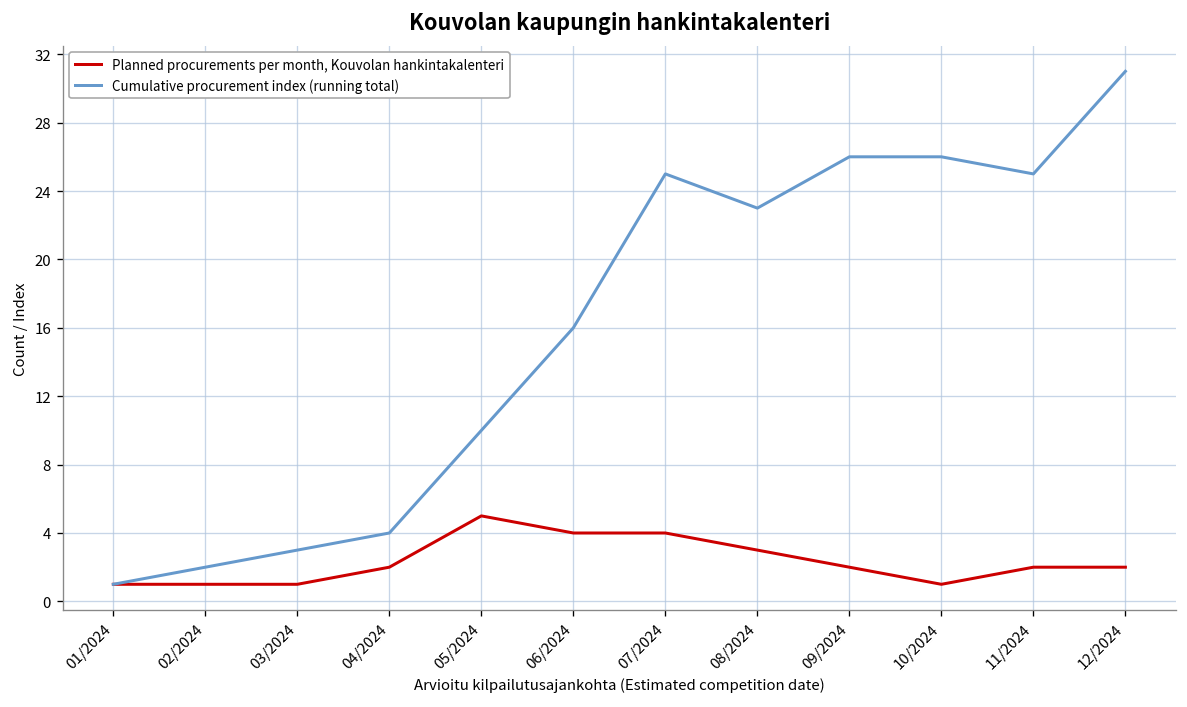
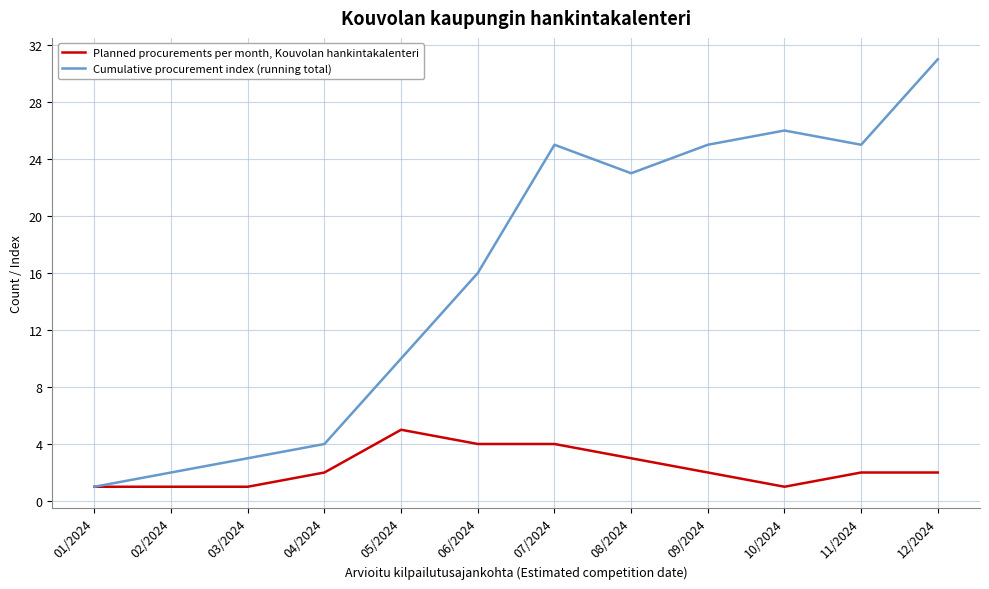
Cumulative procurement index (running total), 09/2024: 26 -> 25
